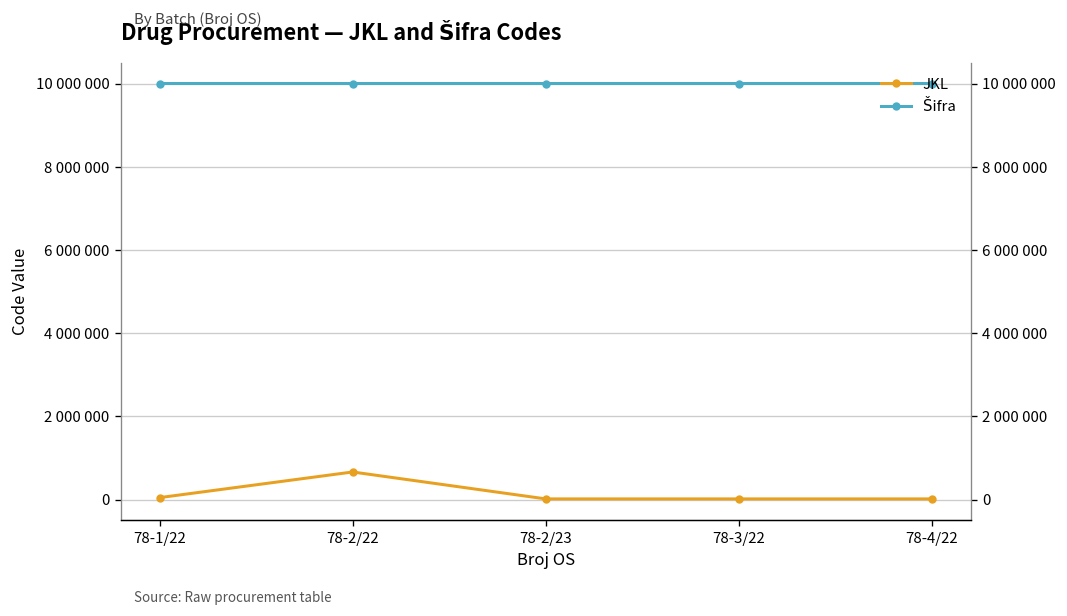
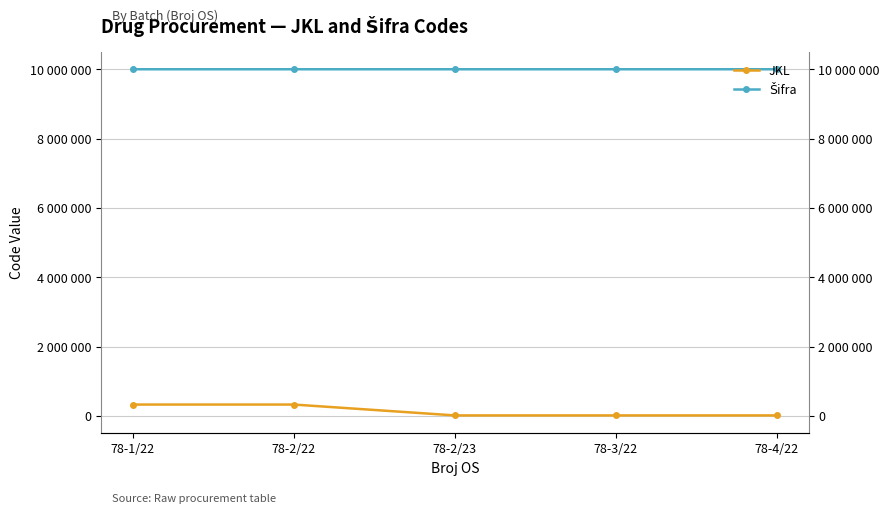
JKL, 78-1/22: 0 -> 300000
JKL, 78-2/22: 700000 -> 300000
